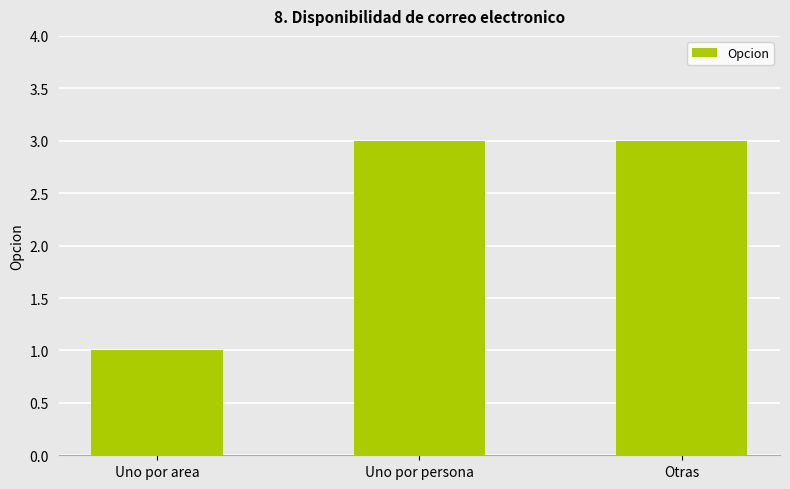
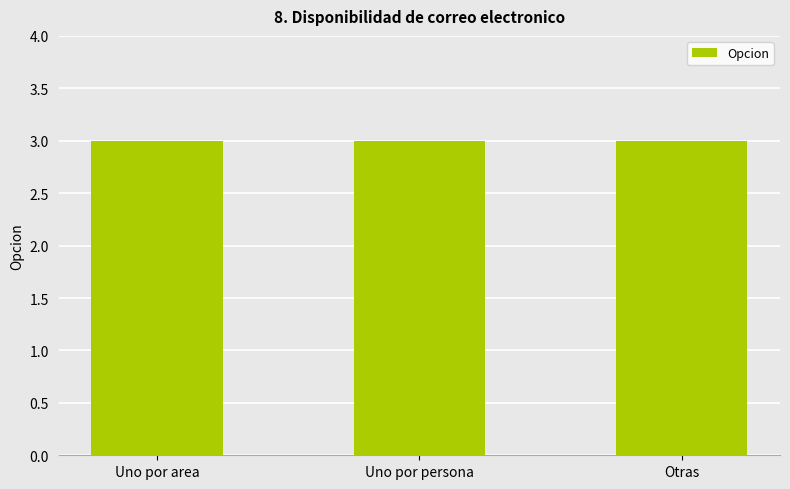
Uno por area: 1 -> 3
